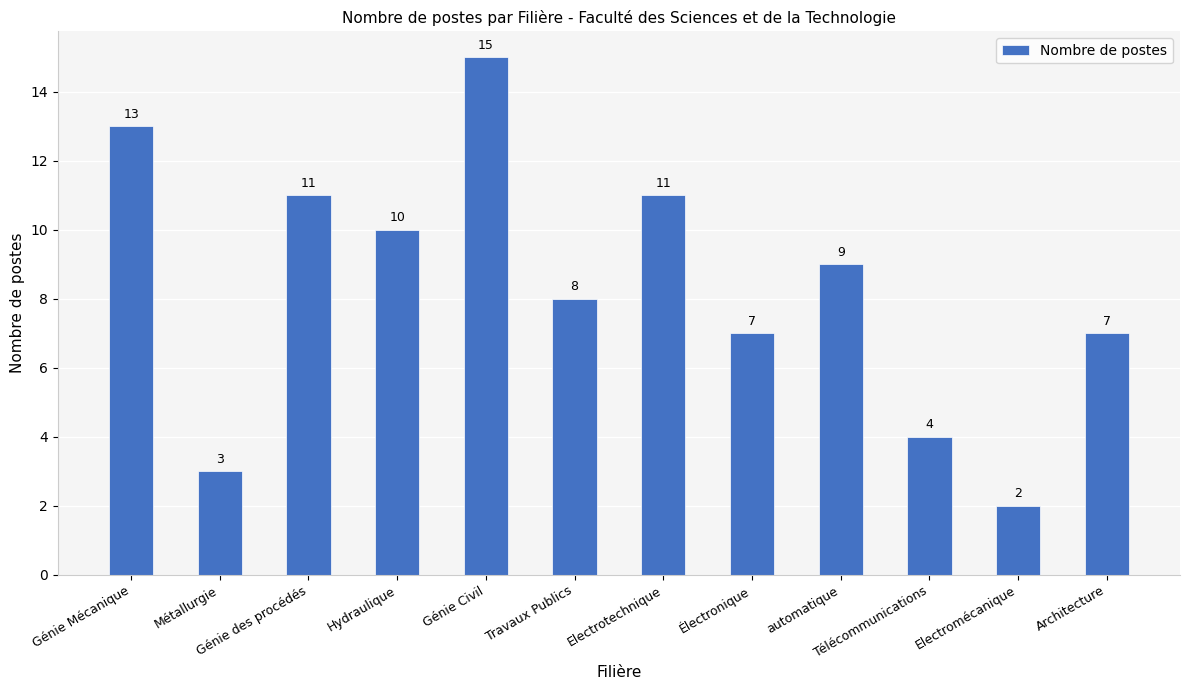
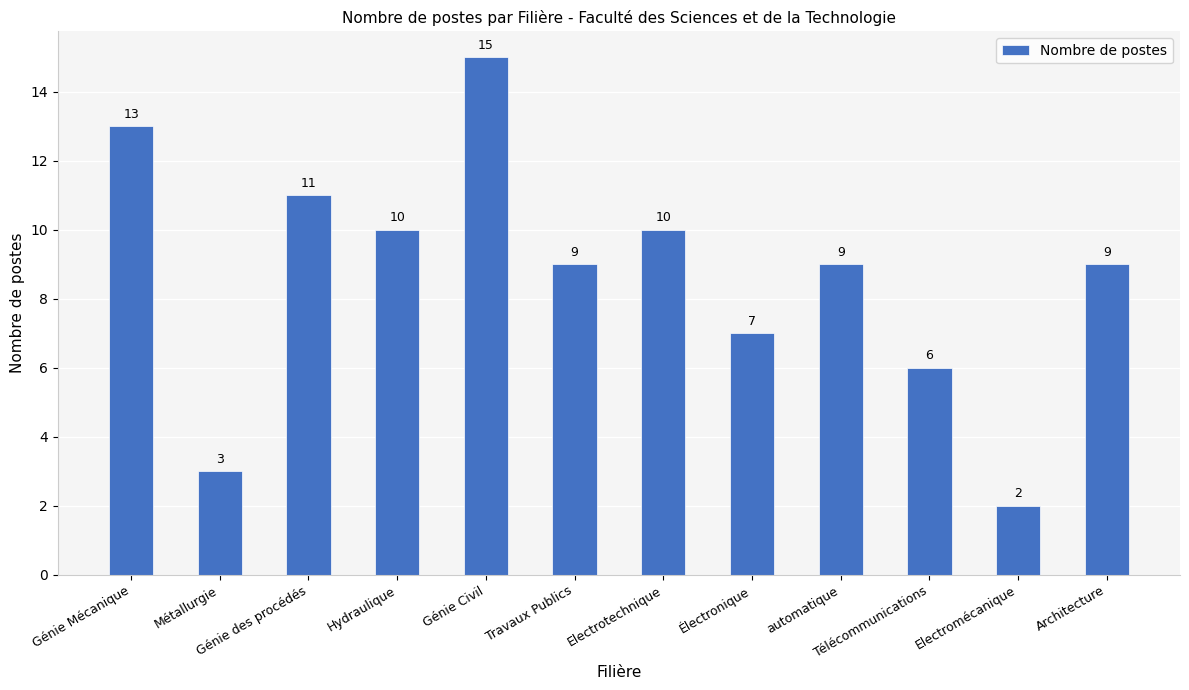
Travaux Publics: 8 -> 9
Electrotechnique: 11 -> 10
Télécommunications: 4 -> 6
Architecture: 7 -> 9
